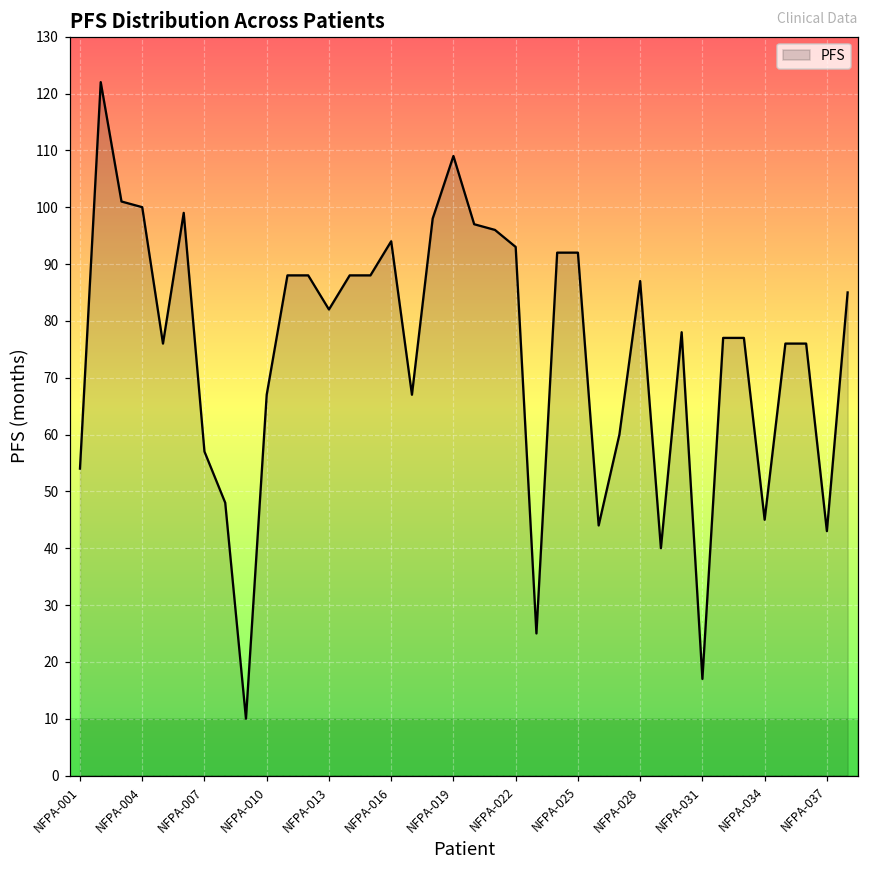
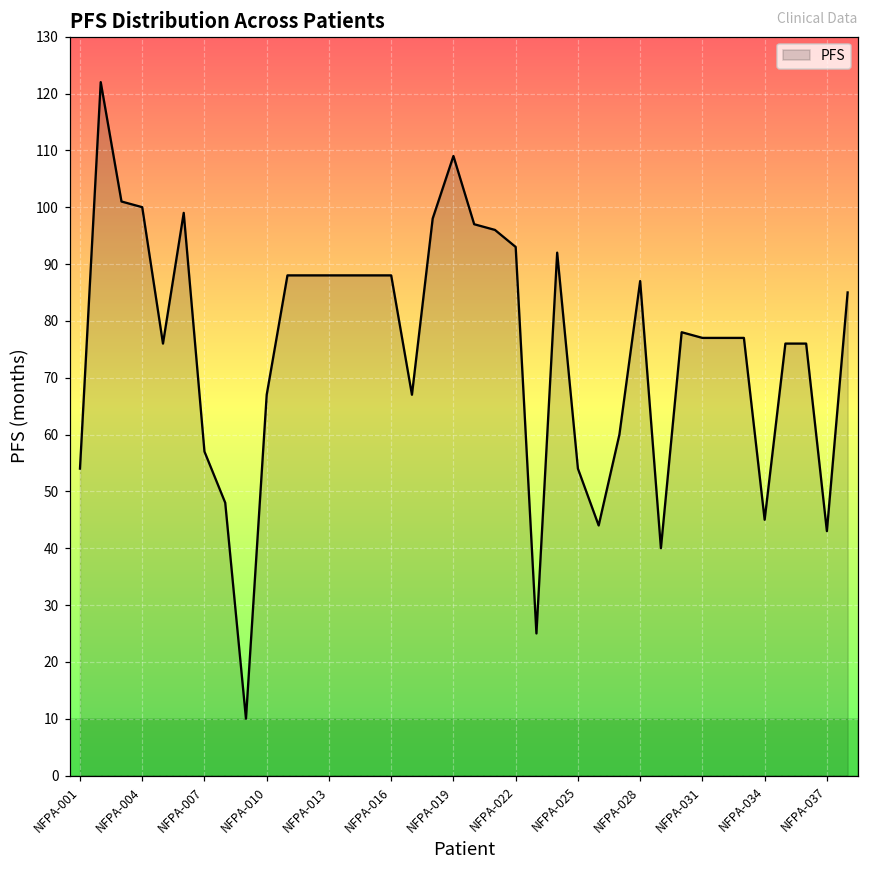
NFPA-013: 82 -> 88
NFPA-016: 94 -> 88
NFPA-025: 92 -> 54
NFPA-031: 17 -> 77
